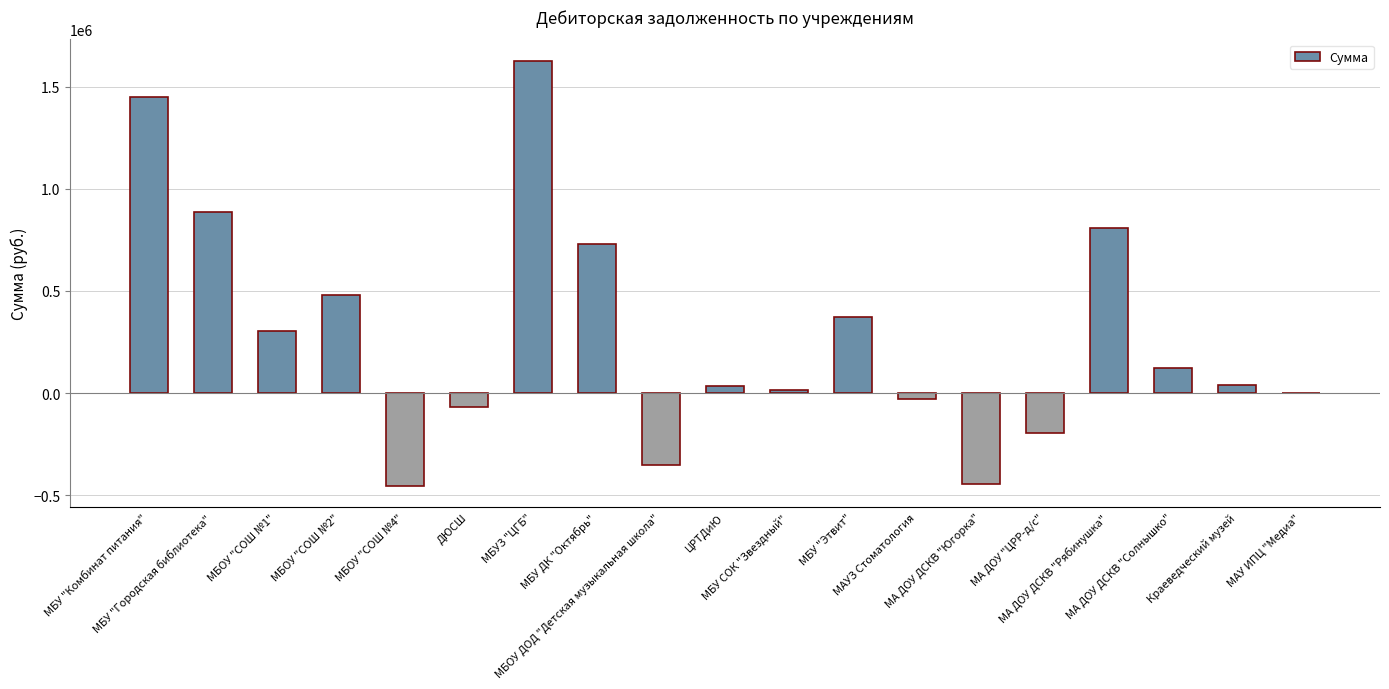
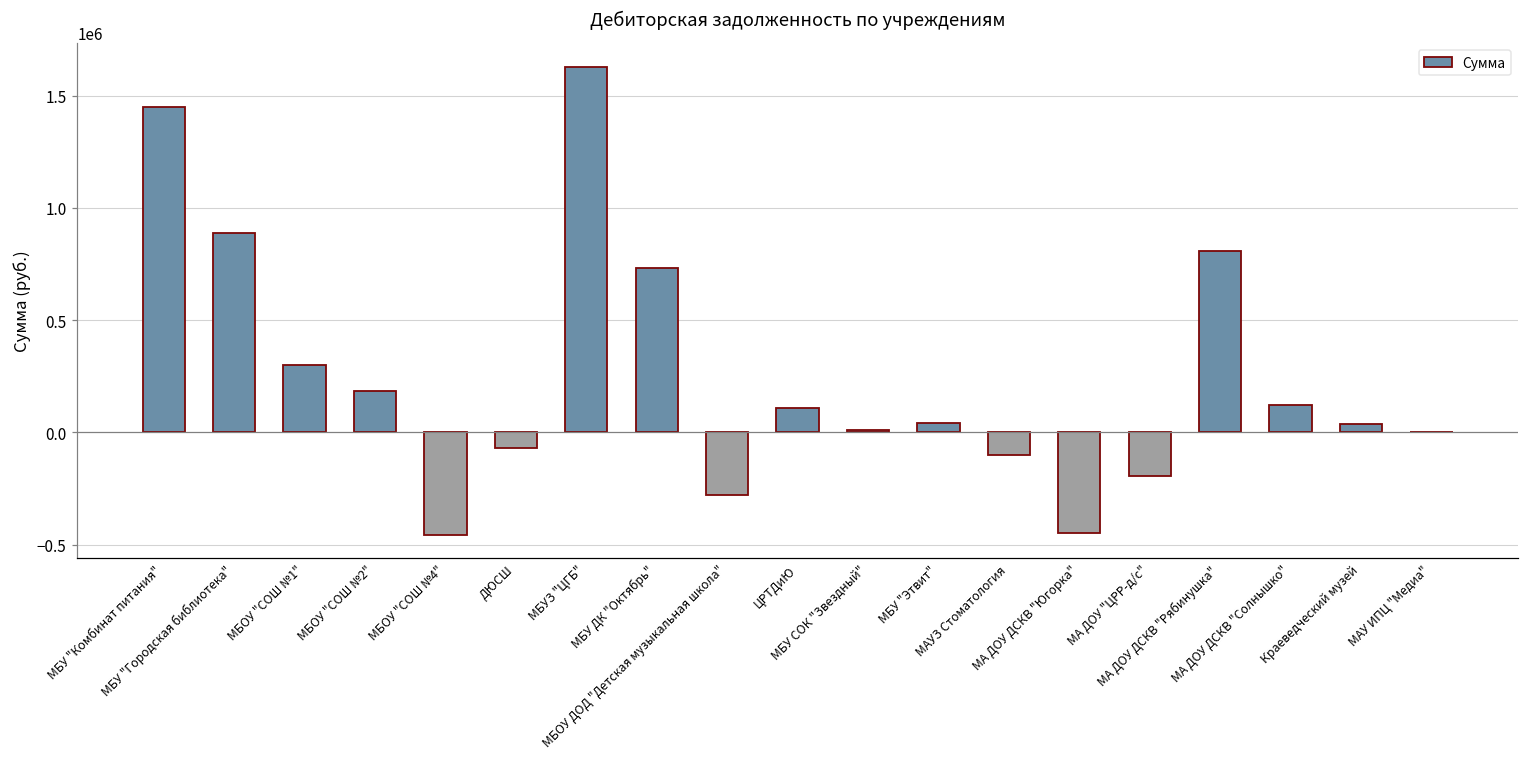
МБОУ "СОШ №2": 480000 -> 190000
МБОУ ДОД "Детская музыкальная школа": -350000 -> -280000
ЦРТДиЮ: 40000 -> 110000
МБУ "Этвит": 370000 -> 40000
МАУЗ Стоматология: -30000 -> -100000
